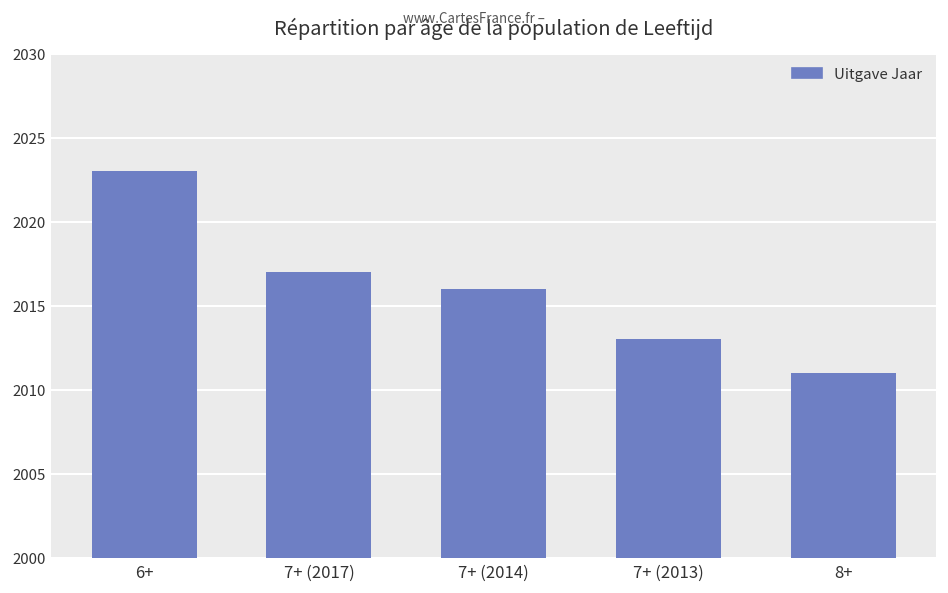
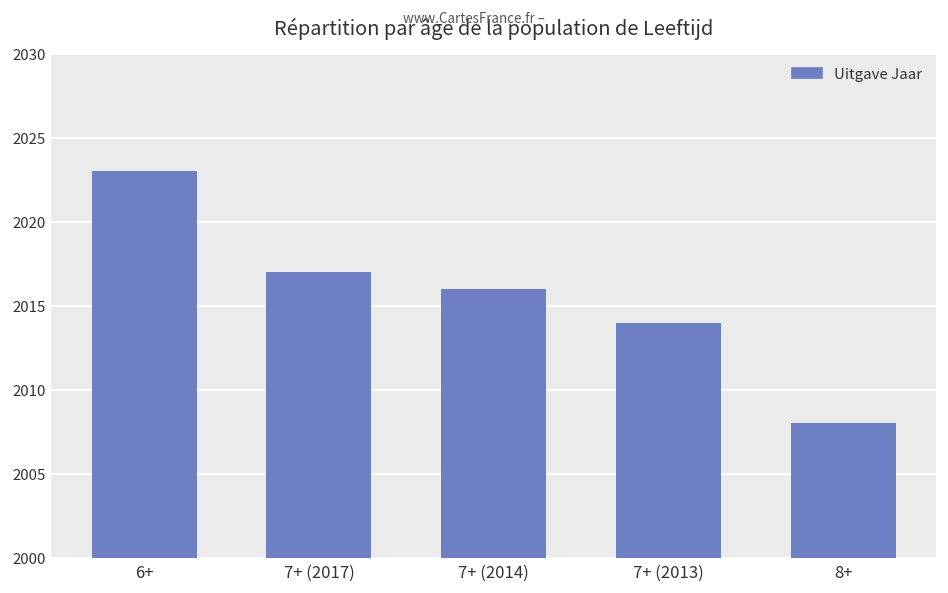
7+ (2013): 2013 -> 2014
8+: 2011 -> 2008
